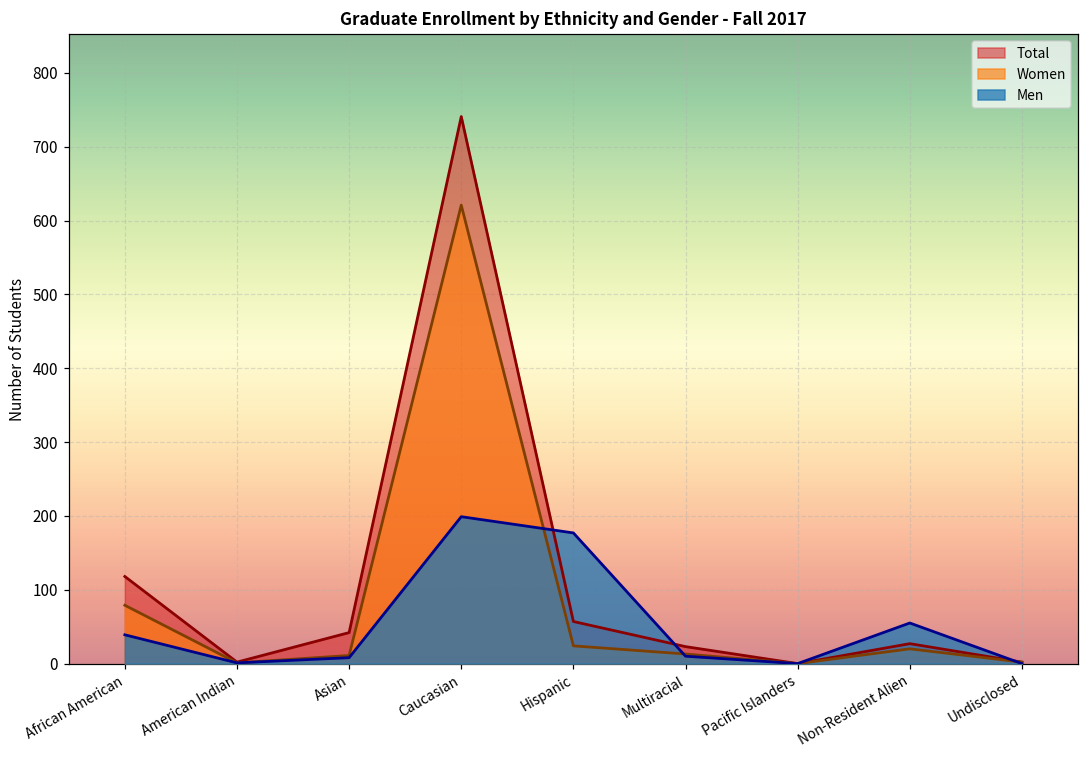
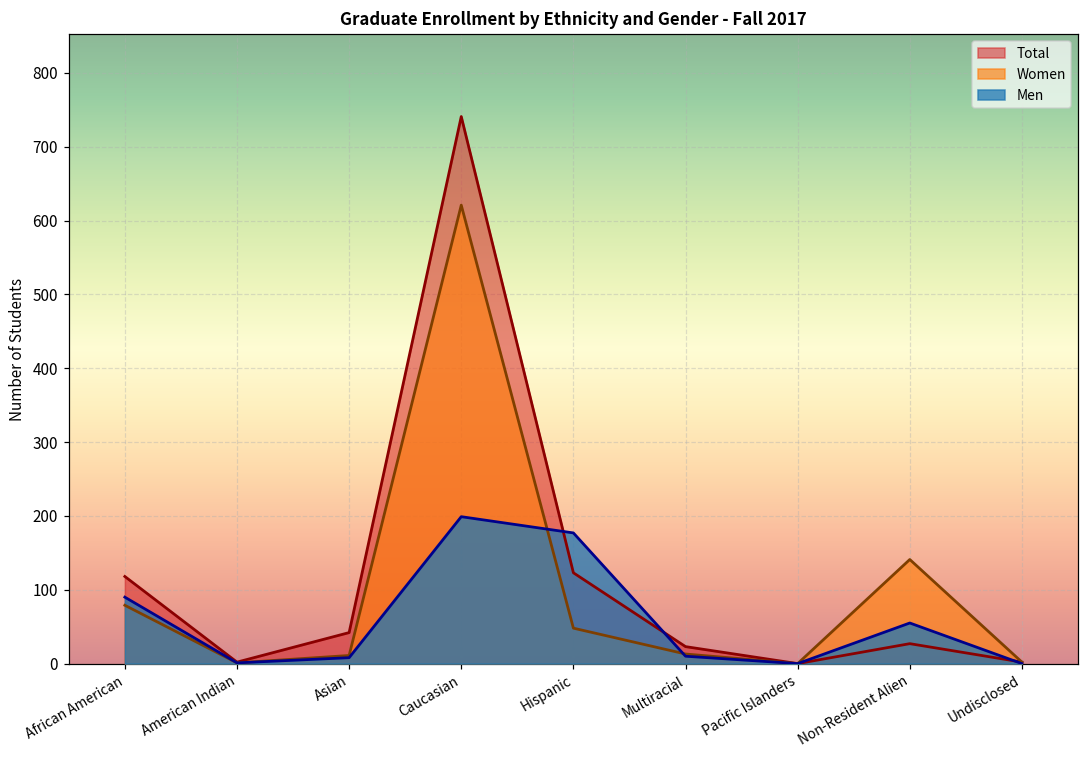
Men, African American: 40 -> 90
Total, Hispanic: 60 -> 120
Women, Hispanic: 20 -> 50
Women, Non-Resident Alien: 20 -> 140
